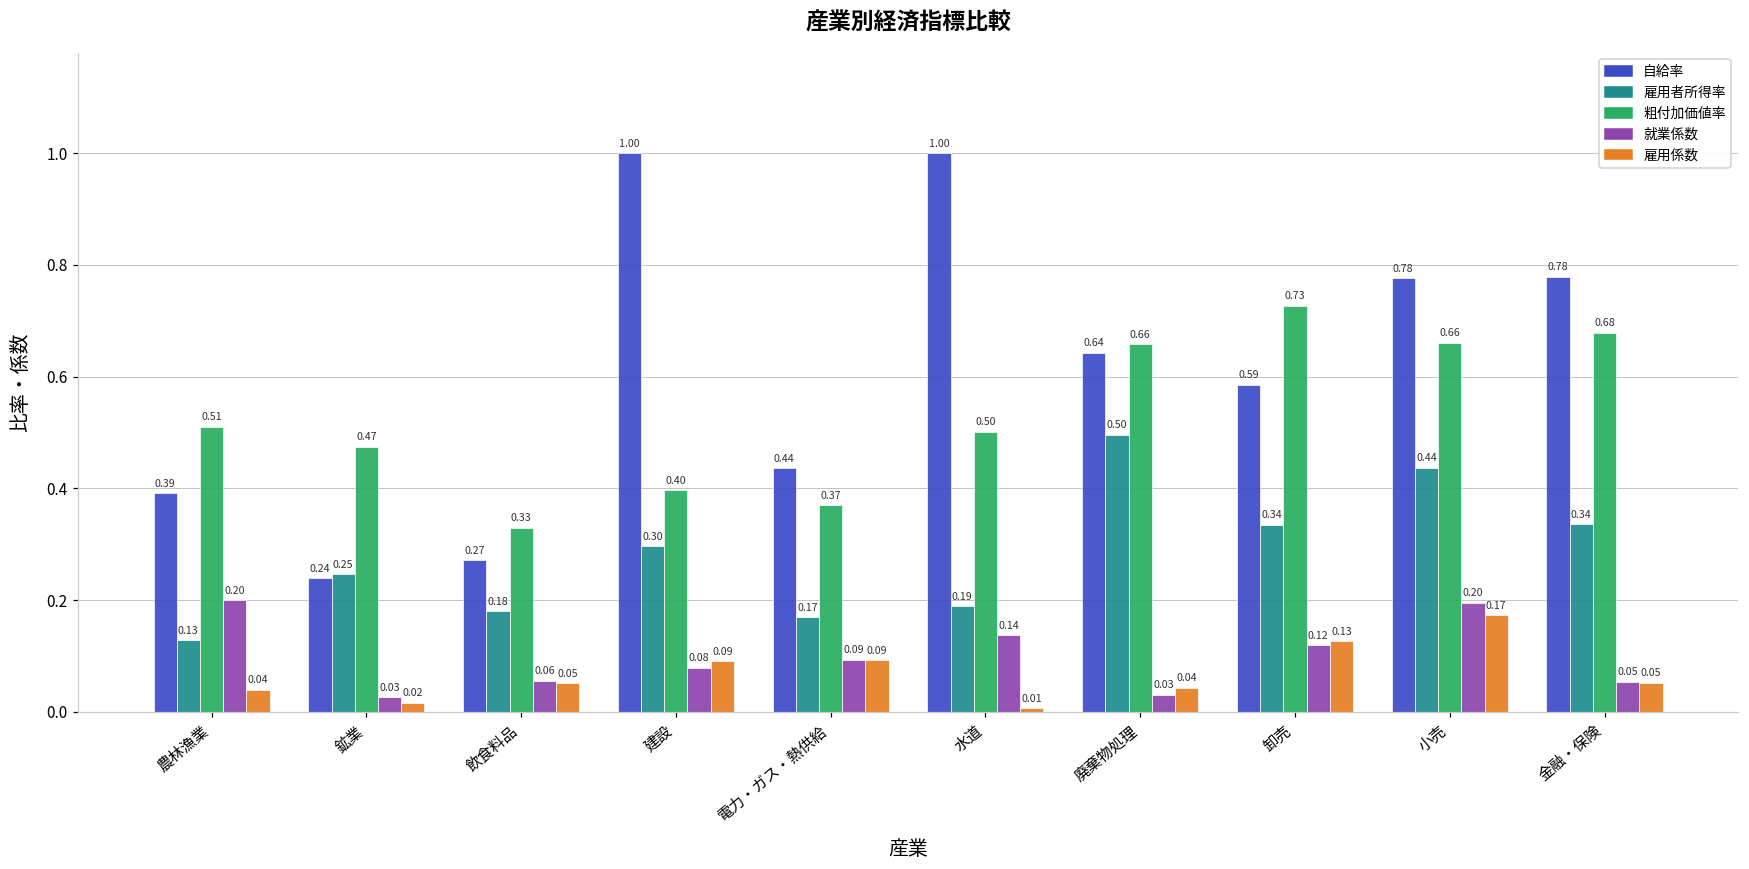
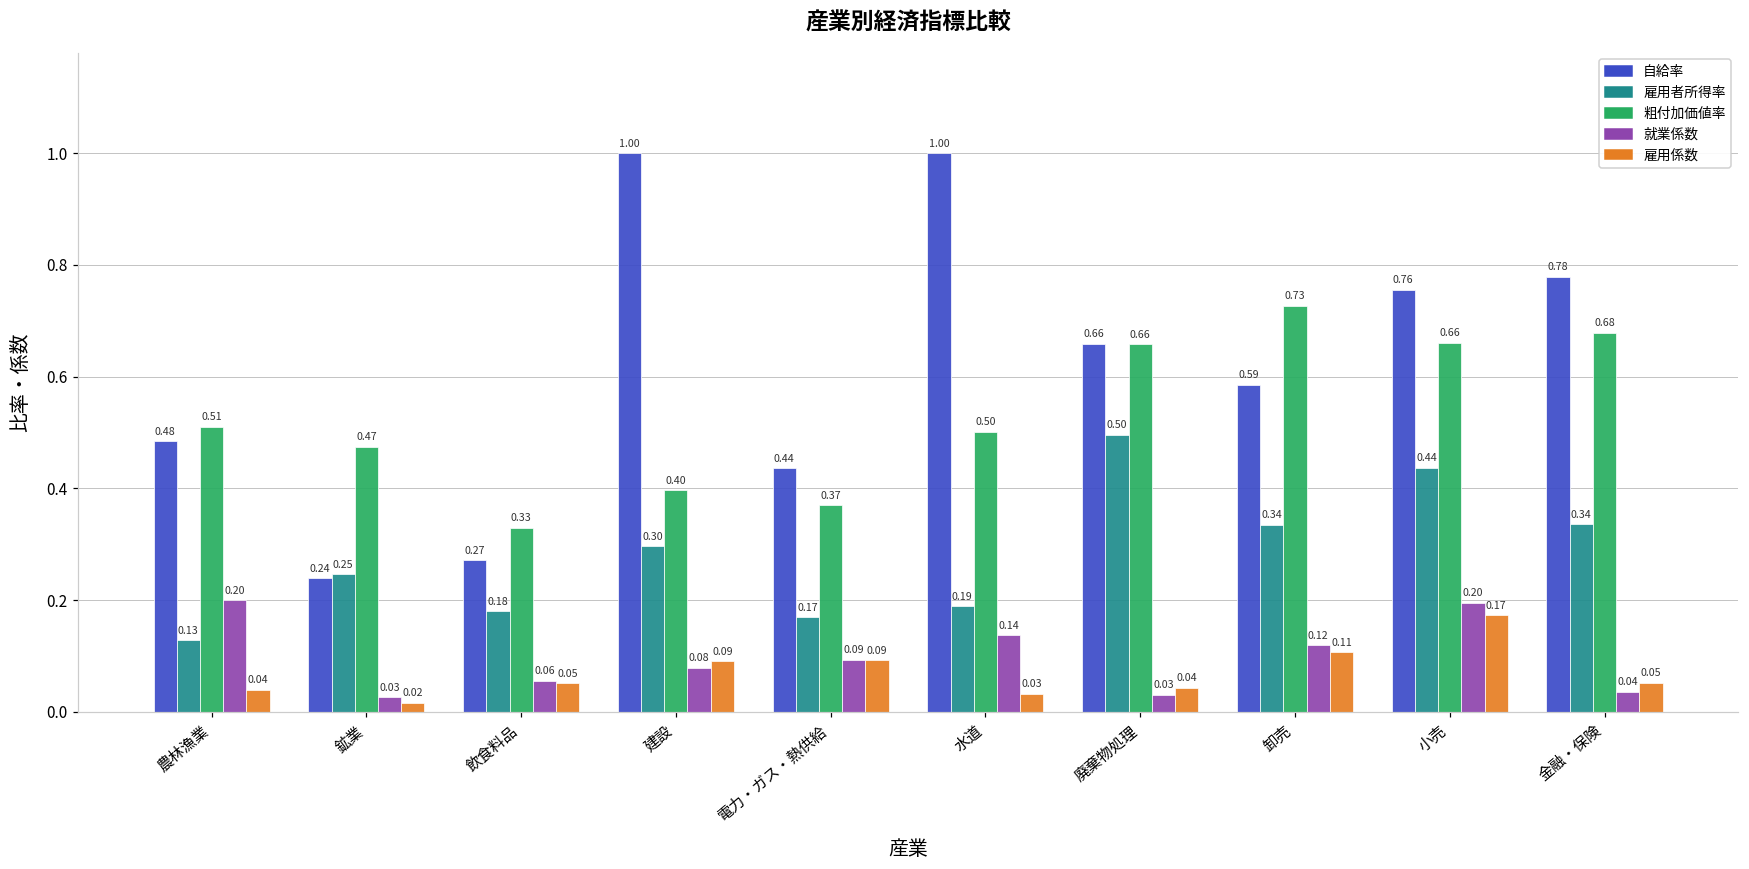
自給率, 農林漁業: 0.39 -> 0.48
雇用係数, 水道: 0.01 -> 0.03
自給率, 廃棄物処理: 0.64 -> 0.66
雇用係数, 卸売: 0.13 -> 0.11
自給率, 小売: 0.78 -> 0.76
就業係数, 金融・保険: 0.05 -> 0.04
